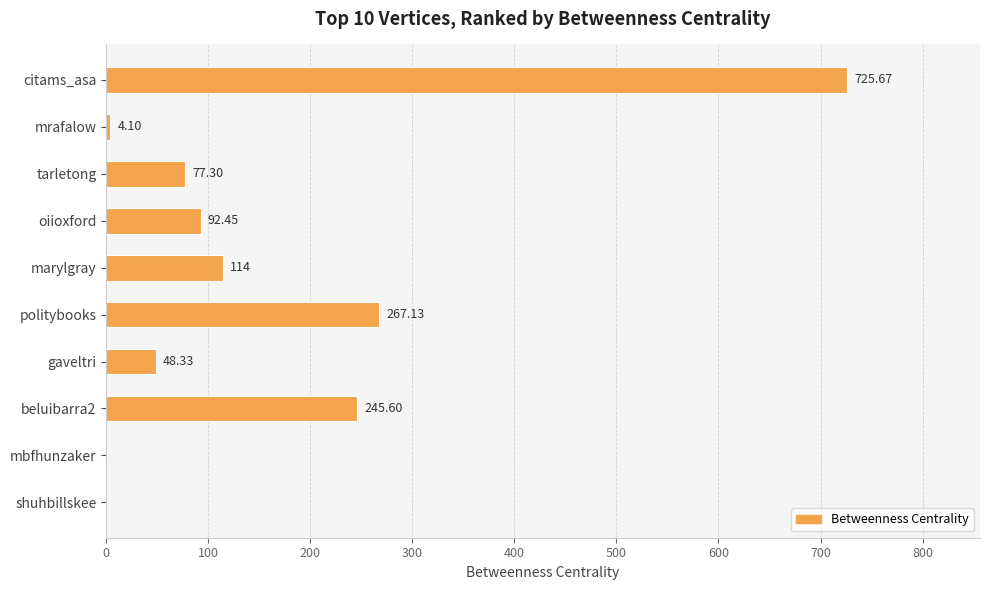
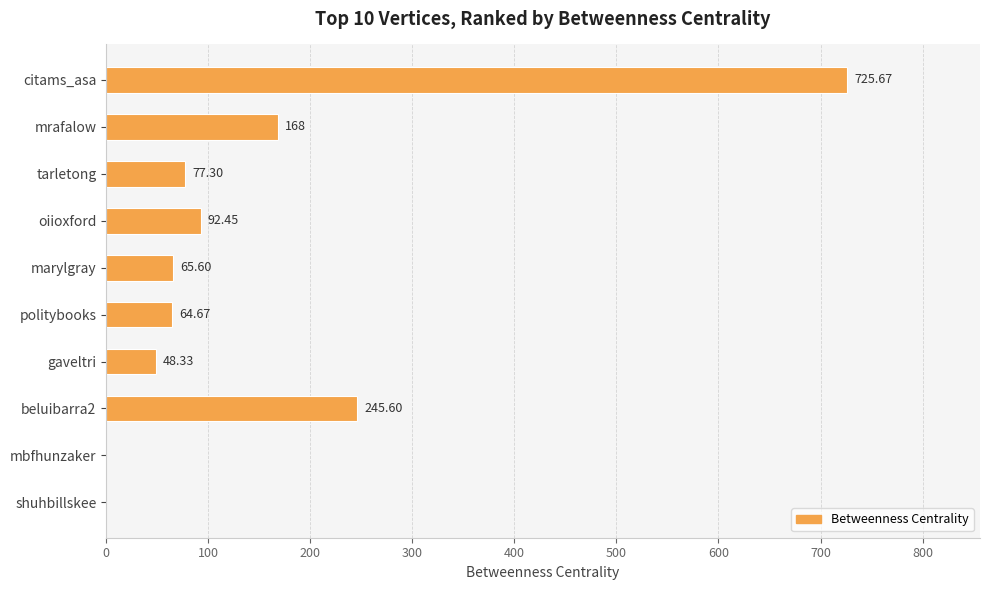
mrafalow: 4.10 -> 168
marylgray: 114 -> 65.60
politybooks: 267.13 -> 64.67
